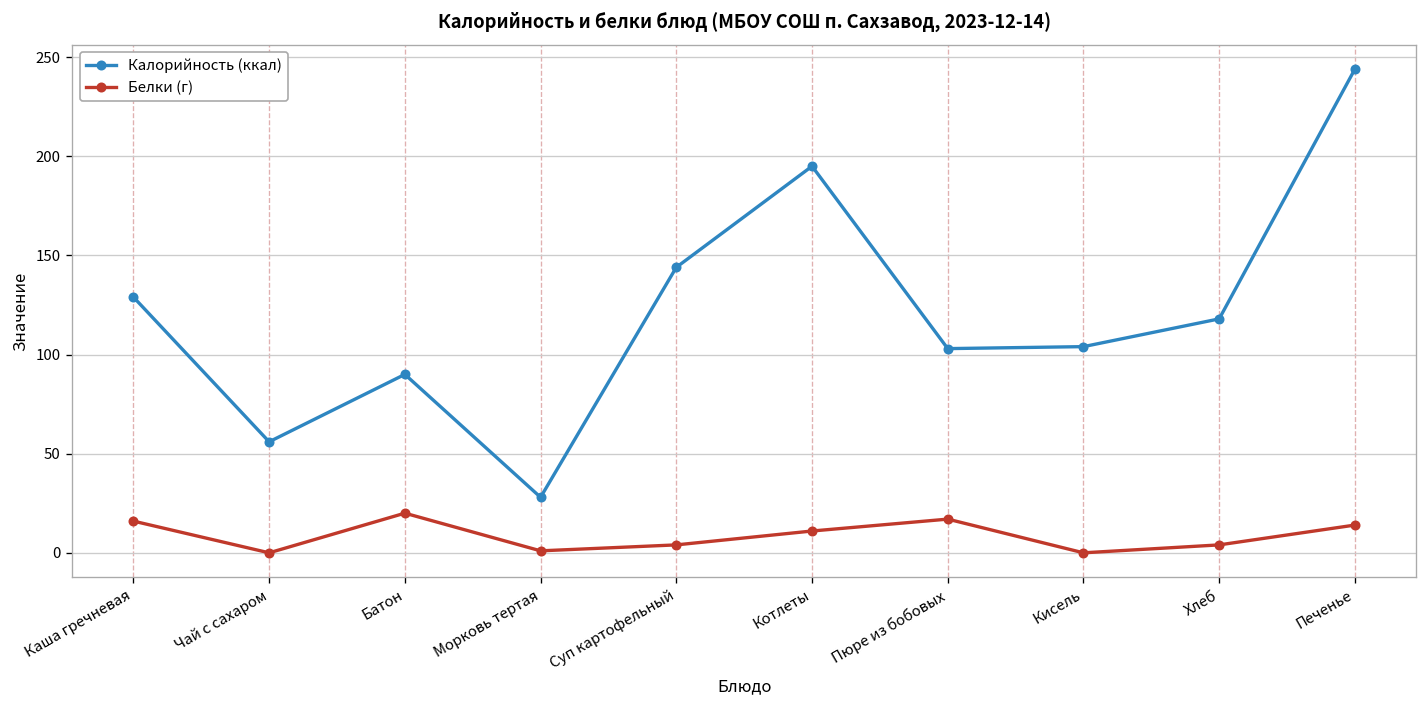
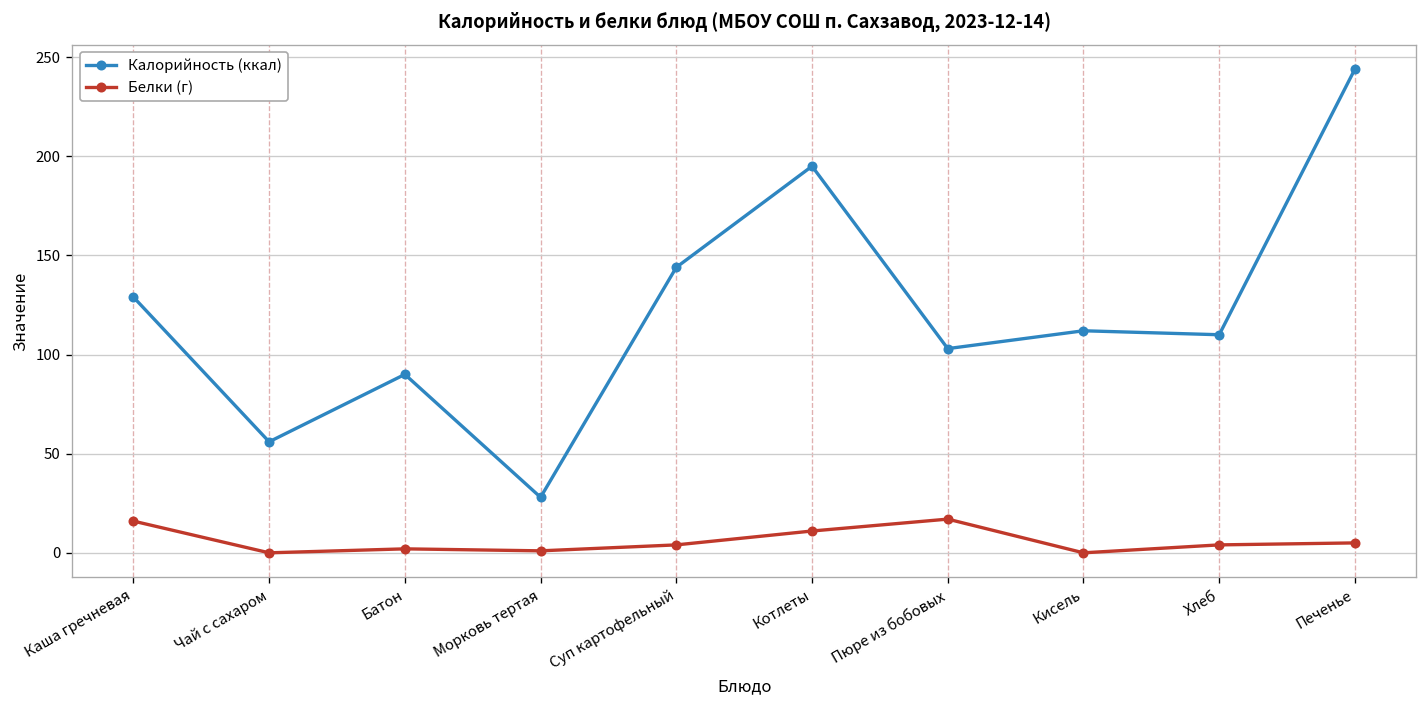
Белки (г), Батон: 20 -> 2
Калорийность (ккал), Кисель: 104 -> 112
Калорийность (ккал), Хлеб: 118 -> 110
Белки (г), Печенье: 14 -> 5
